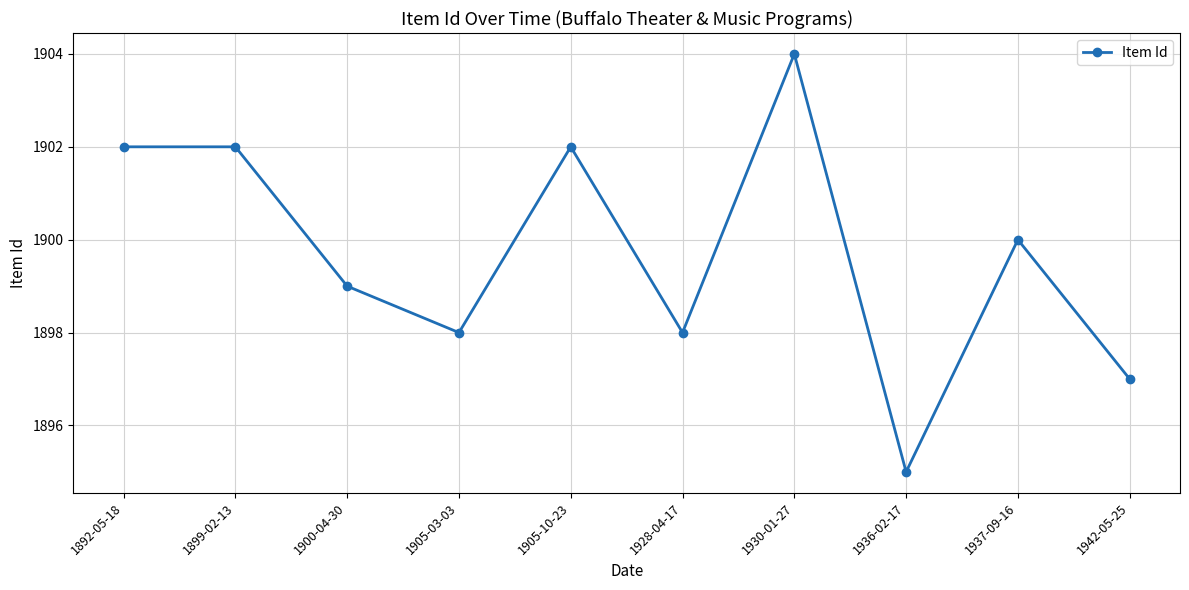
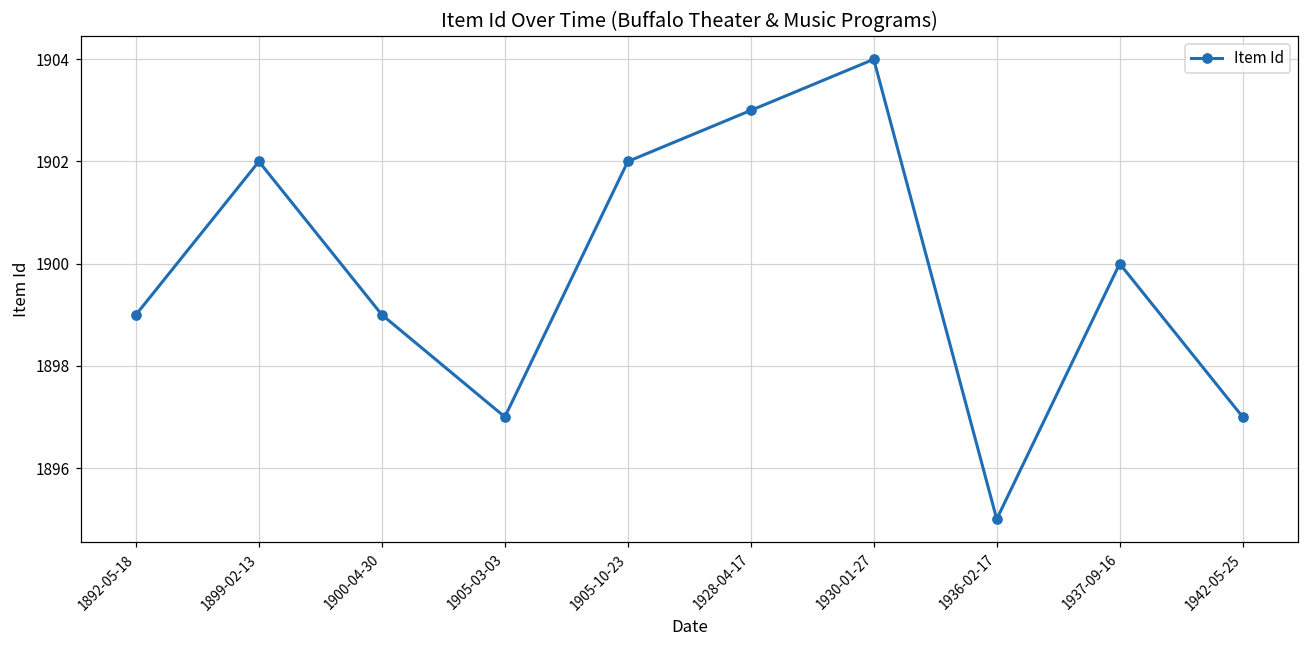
1892-05-18: 1902 -> 1899
1905-03-03: 1898 -> 1897
1928-04-17: 1898 -> 1903
